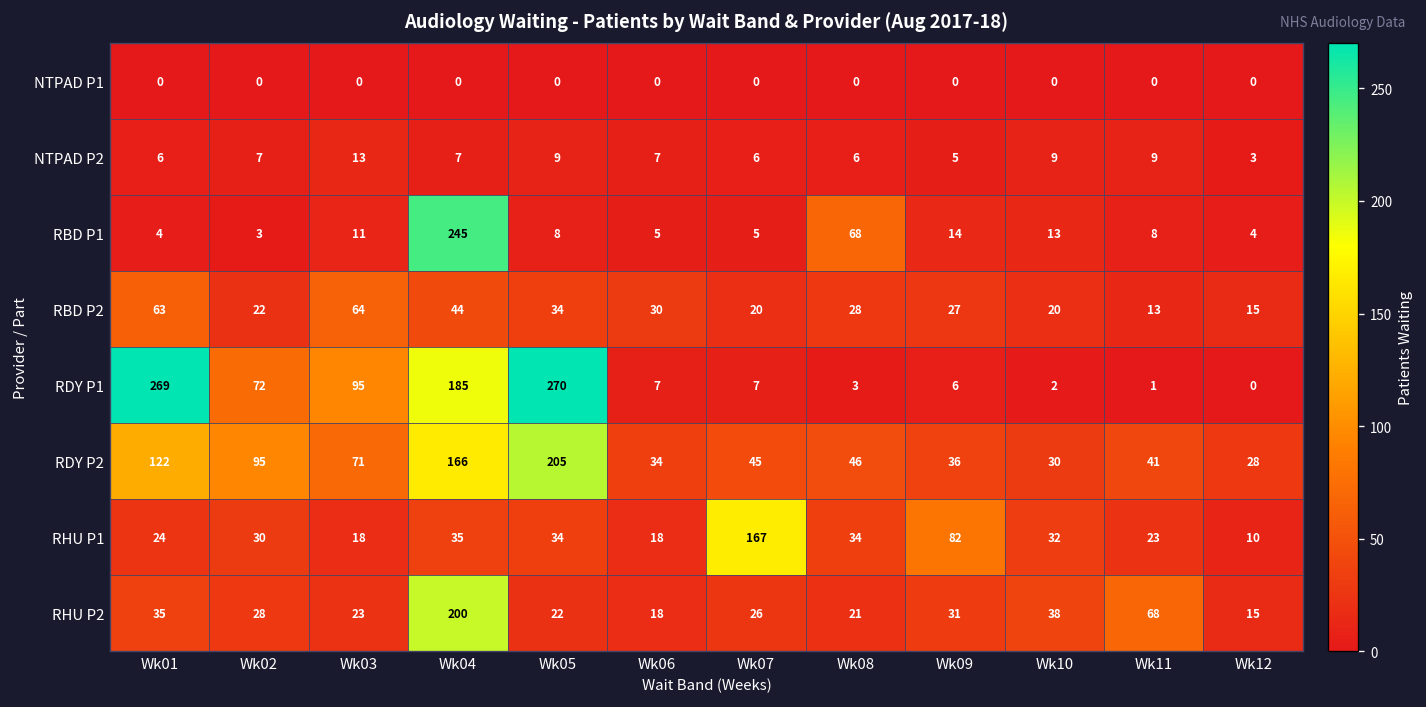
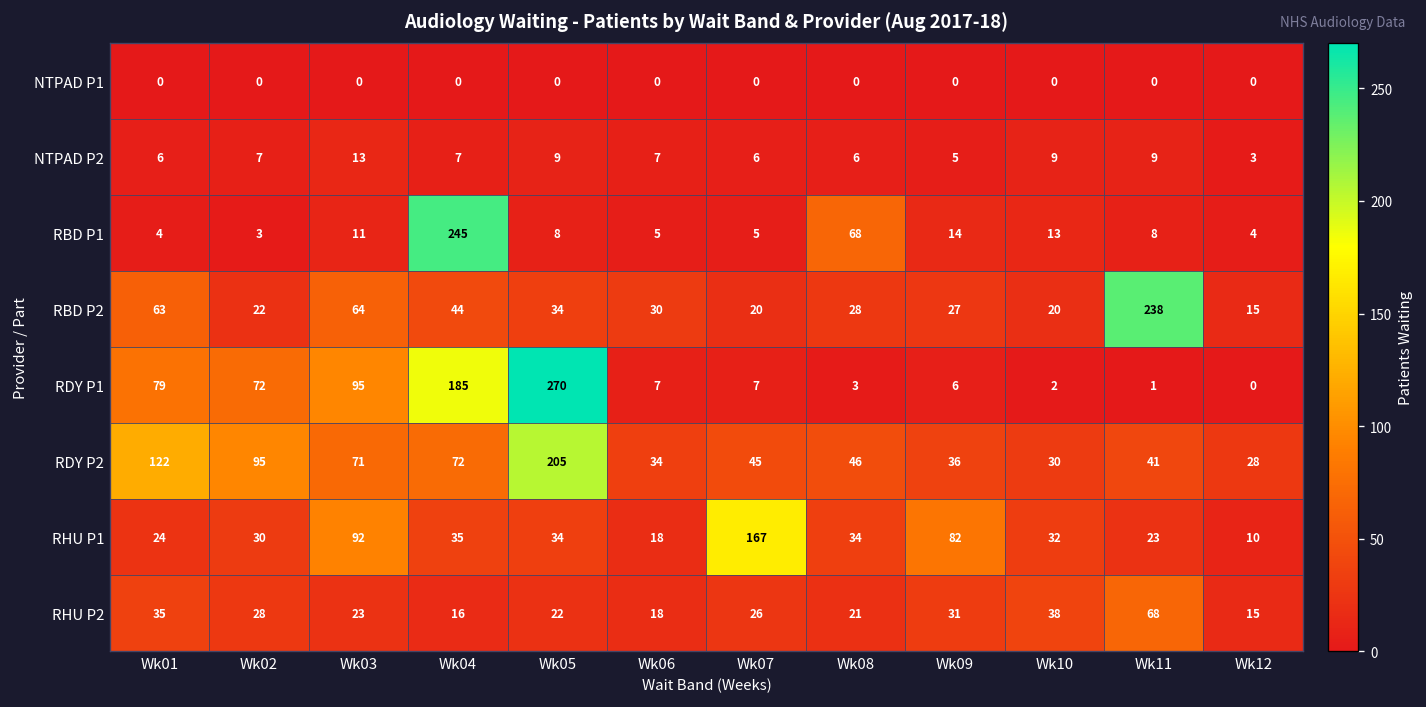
RBD P2, Wk11: 13 -> 238
RDY P1, Wk01: 269 -> 79
RDY P2, Wk04: 166 -> 72
RHU P1, Wk03: 18 -> 92
RHU P2, Wk04: 200 -> 16
